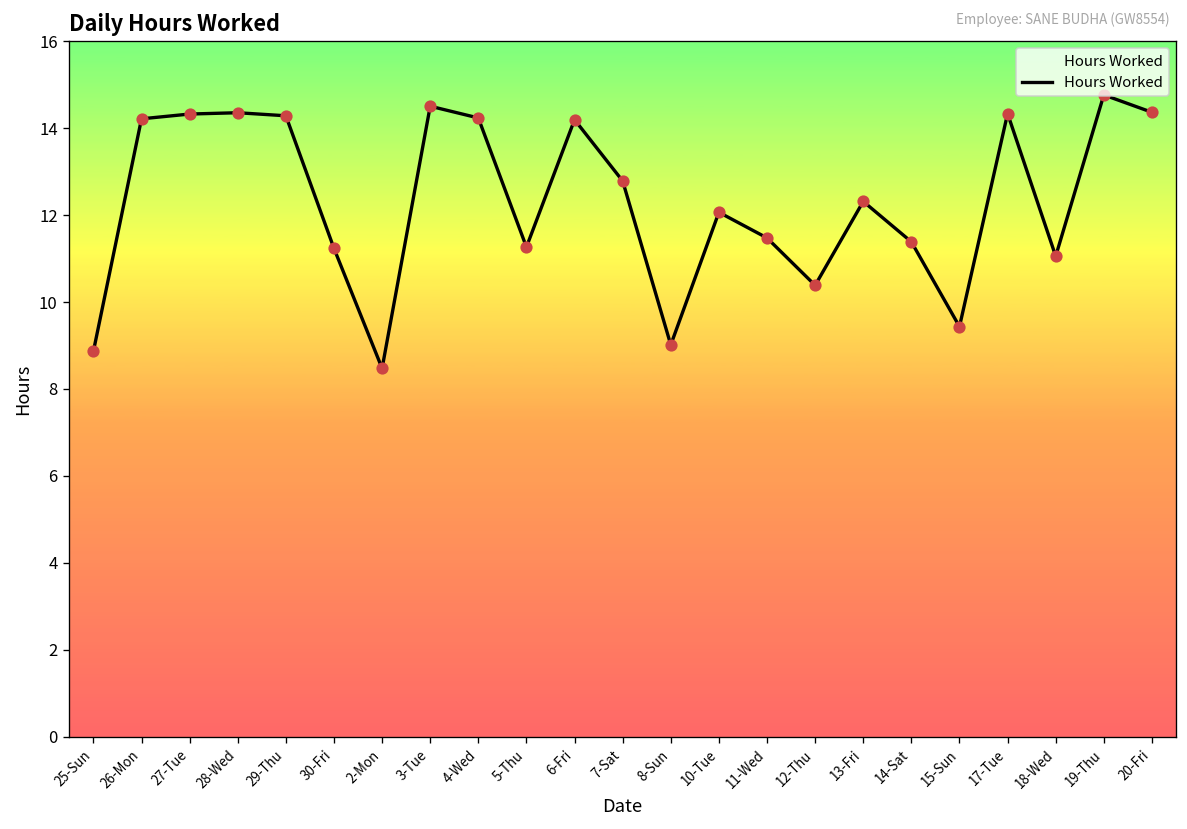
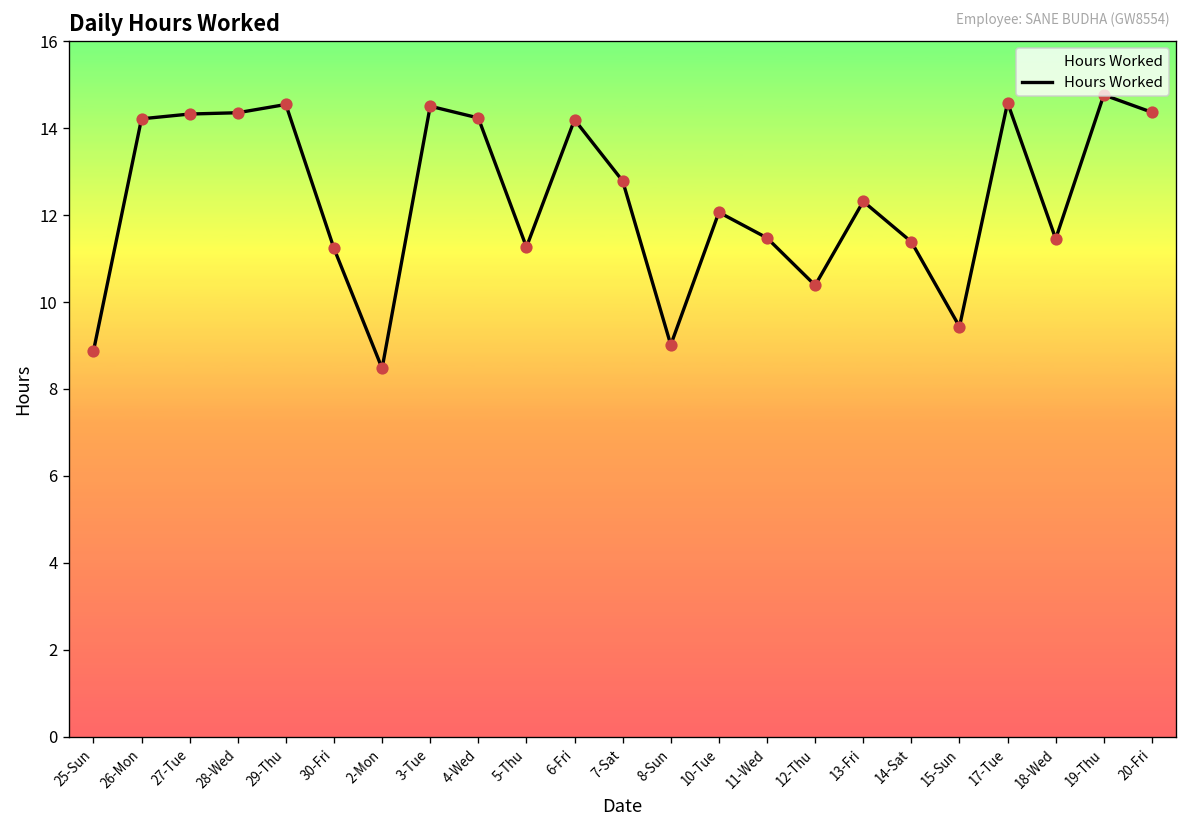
29-Thu: 14.3 -> 14.5
17-Tue: 14.3 -> 14.6
18-Wed: 11.1 -> 11.5
